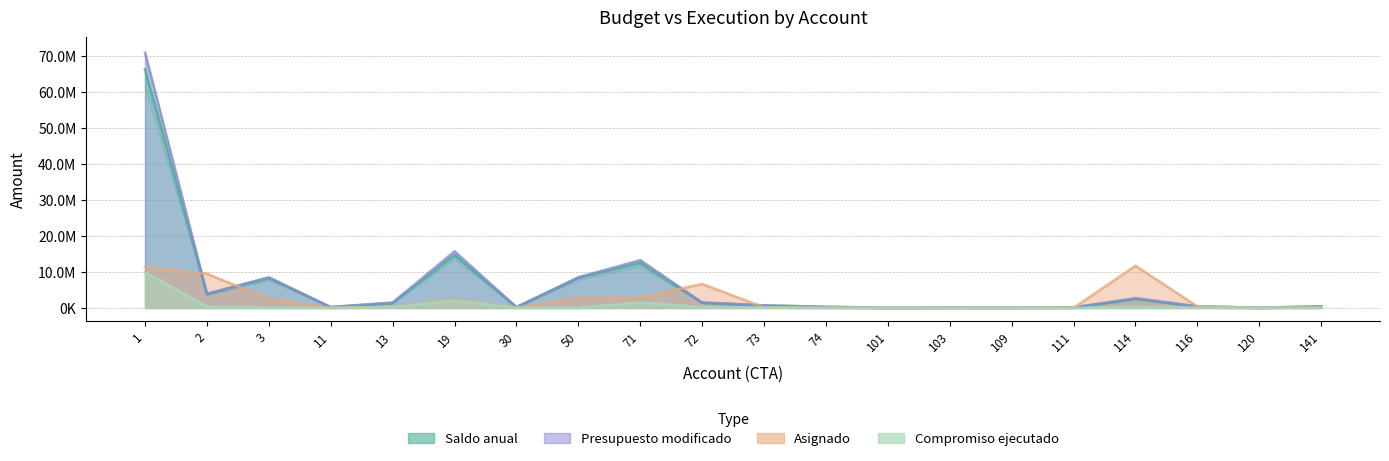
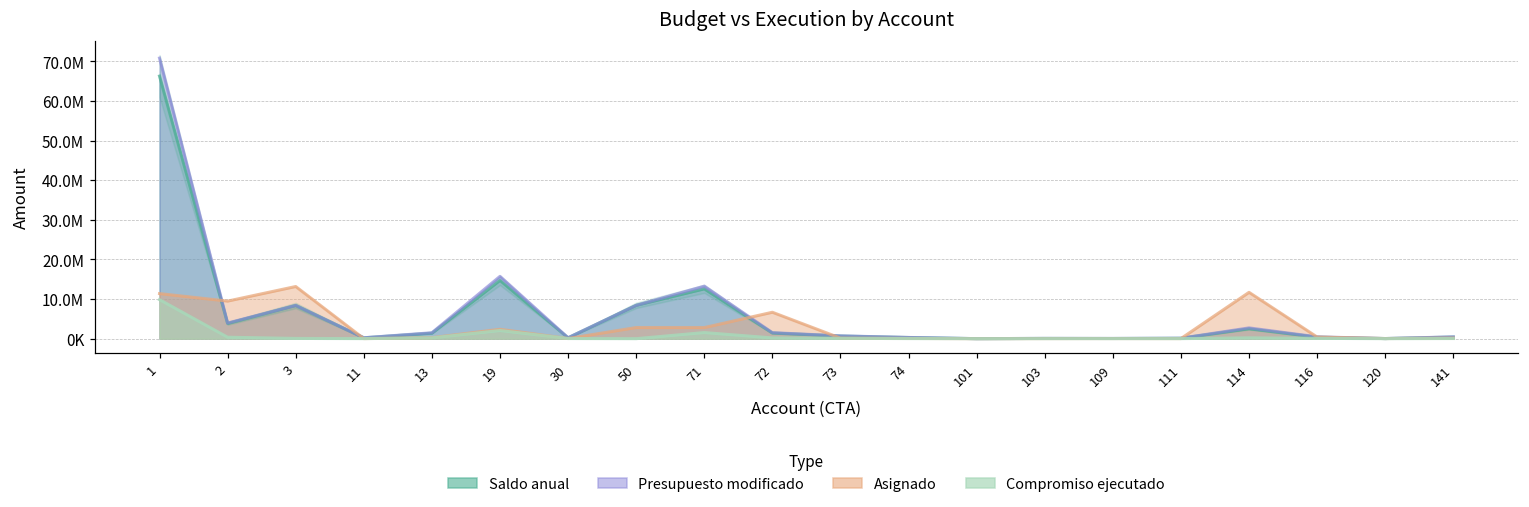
Asignado, 3: 3000000 -> 13000000
